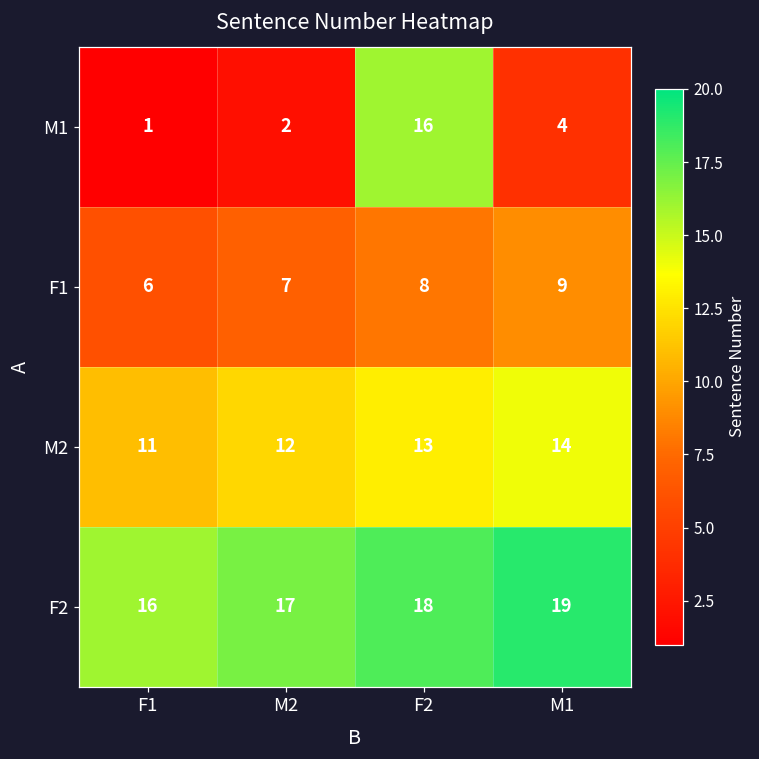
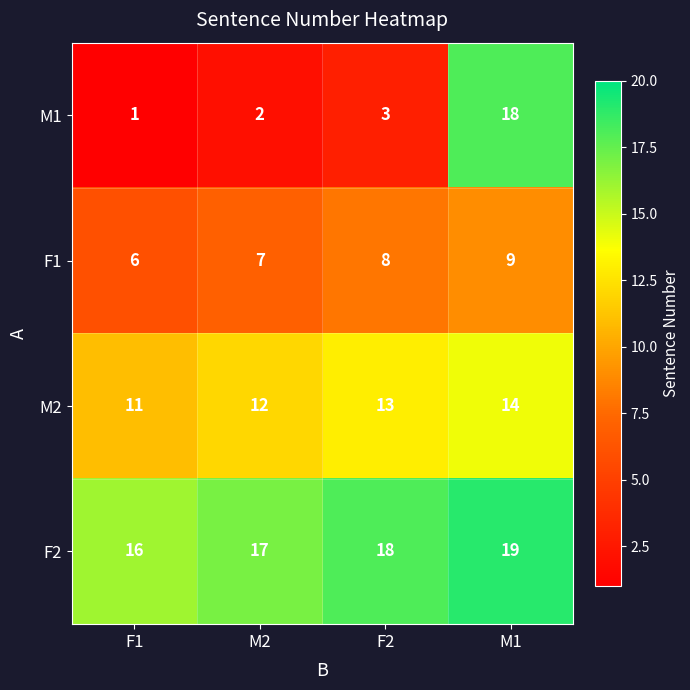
M1, F2: 16 -> 3
M1, M1: 4 -> 18
